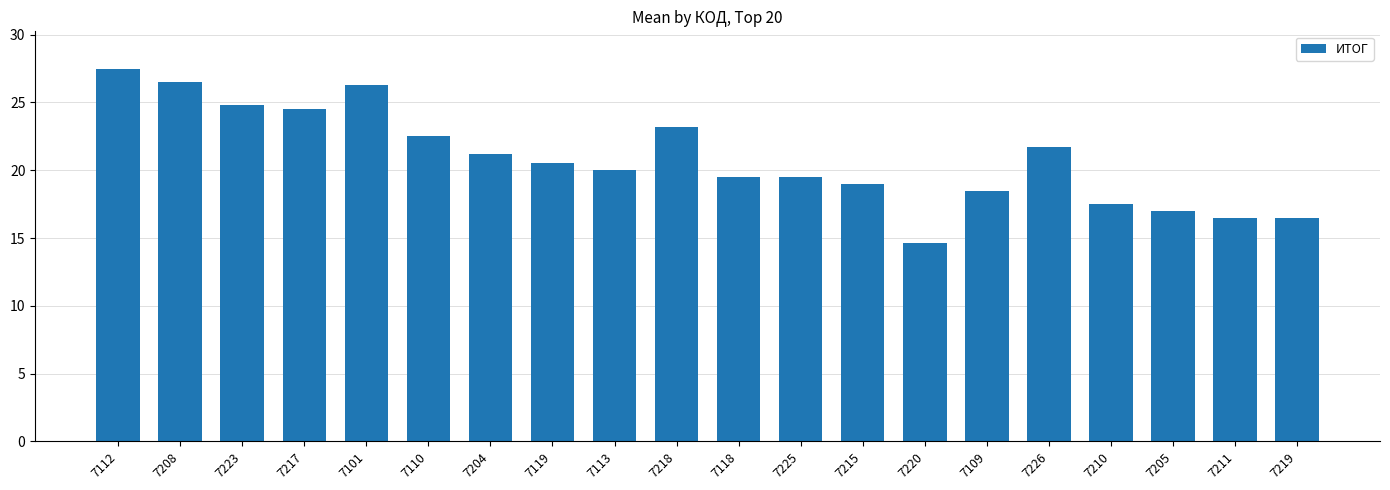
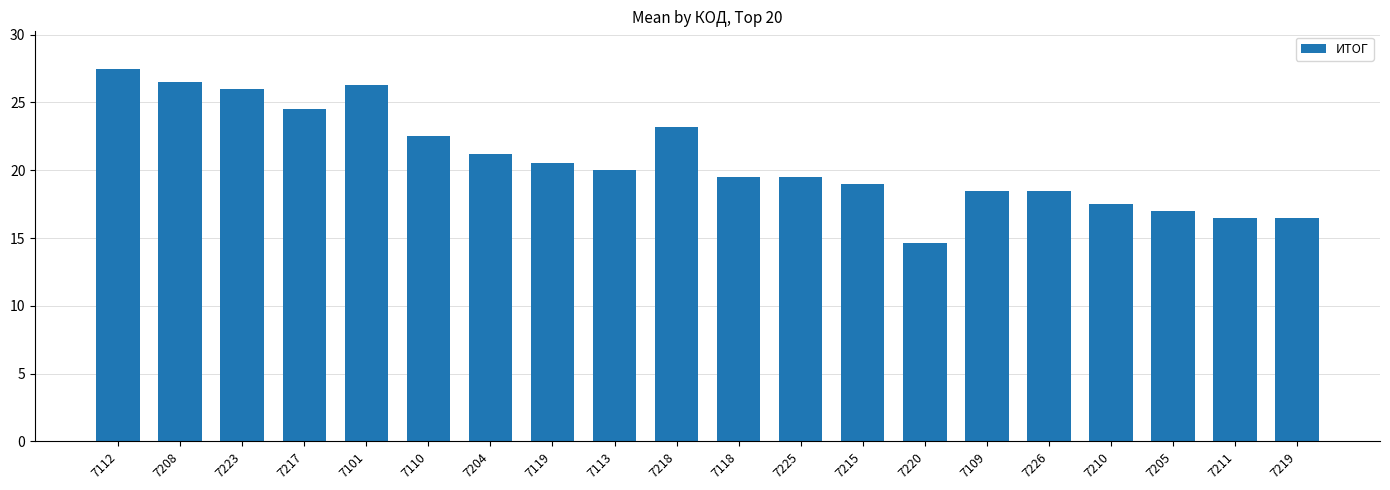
7223: 24.8 -> 26.0
7226: 21.7 -> 18.5
